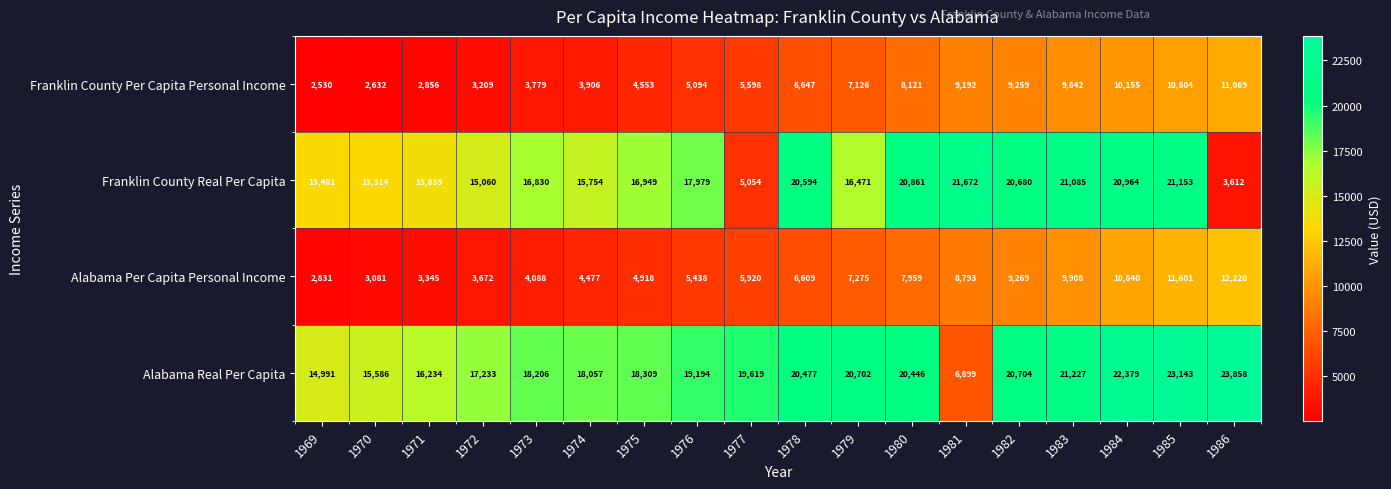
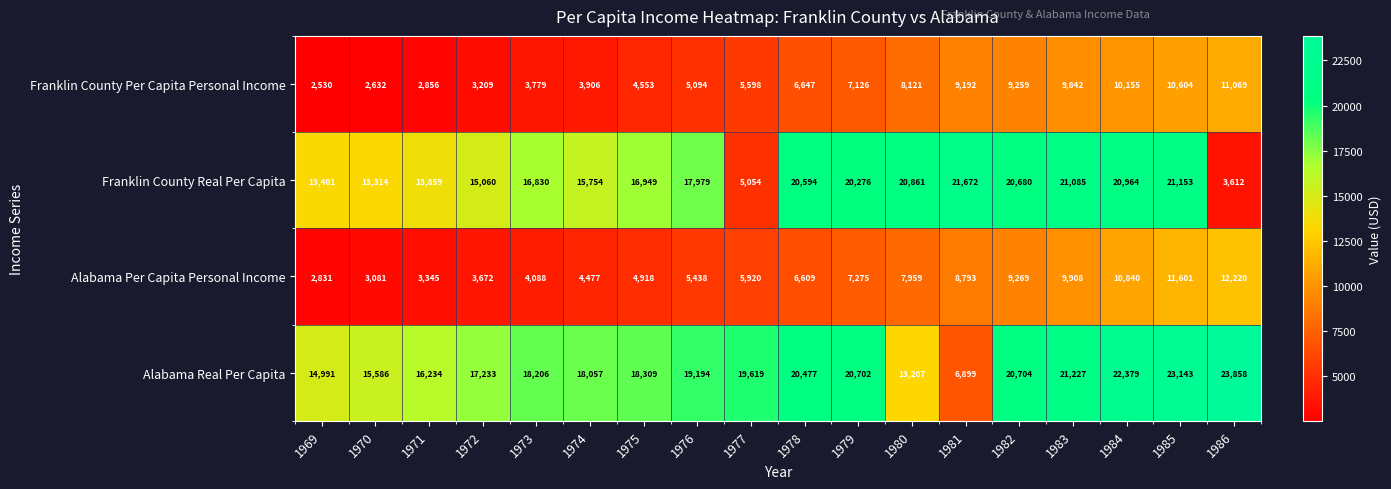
Franklin County Real Per Capita, 1979: 16,471 -> 20,276
Alabama Real Per Capita, 1980: 20,446 -> 13,207
